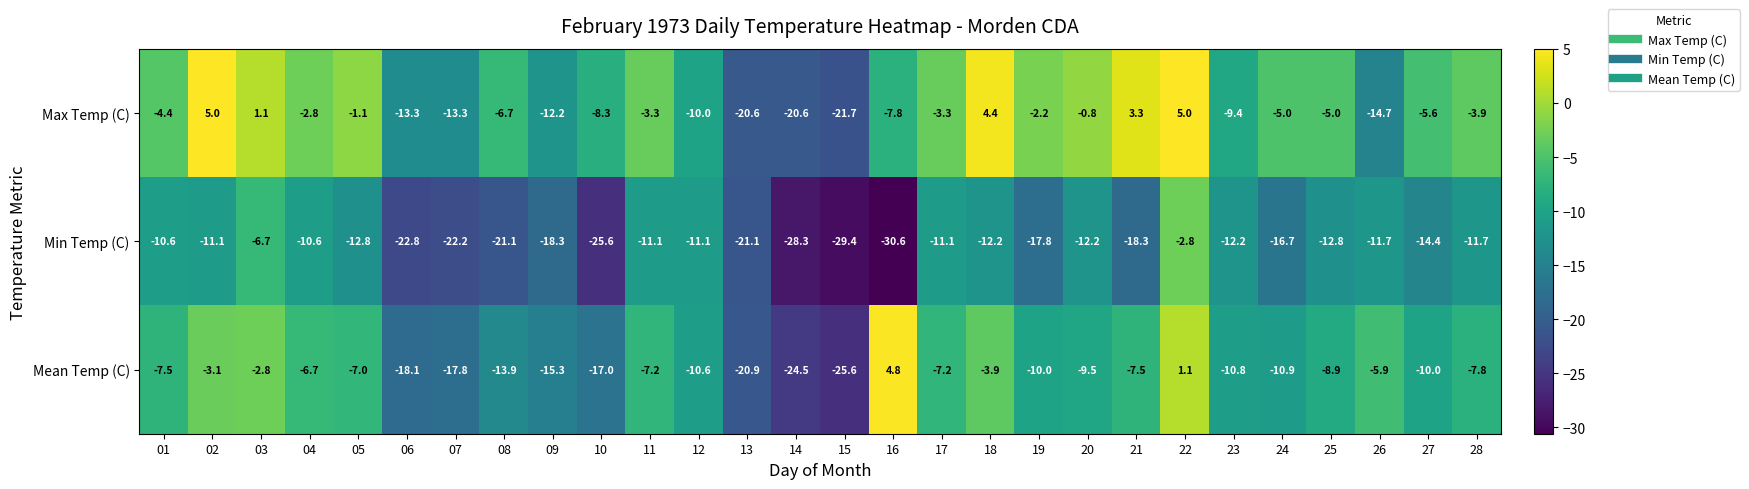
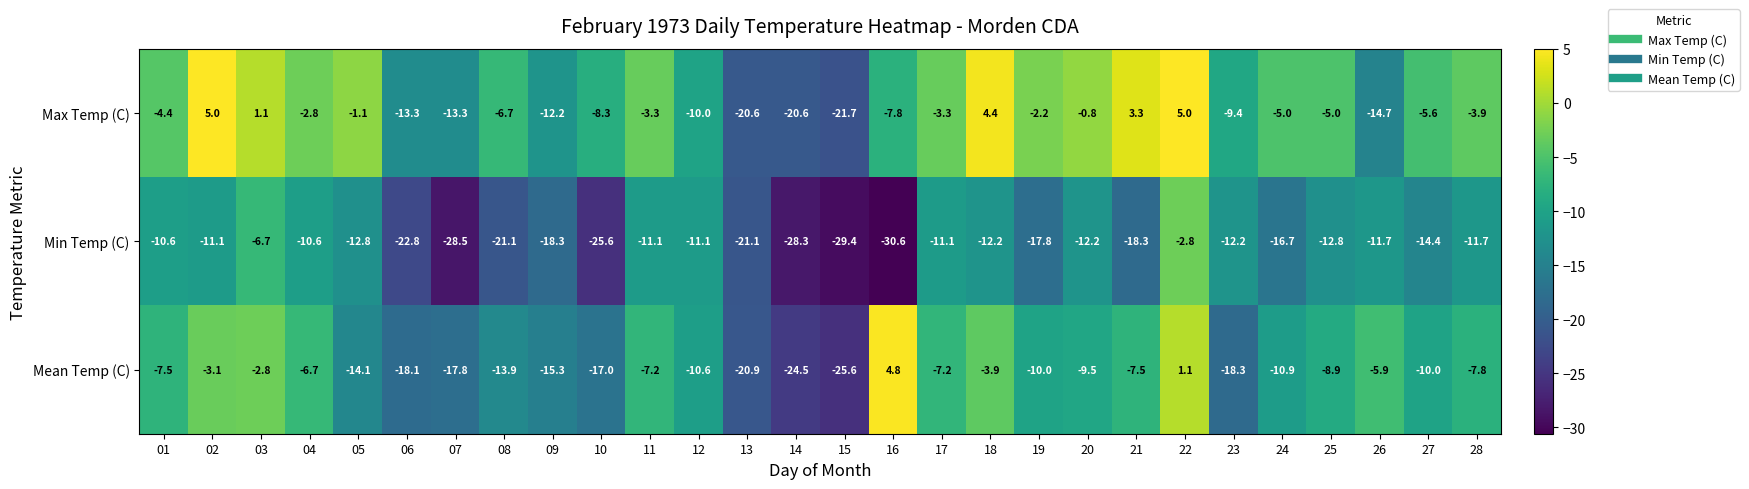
Min Temp (C), 07: -22.2 -> -28.5
Mean Temp (C), 05: -7.0 -> -14.1
Mean Temp (C), 23: -10.8 -> -18.3
